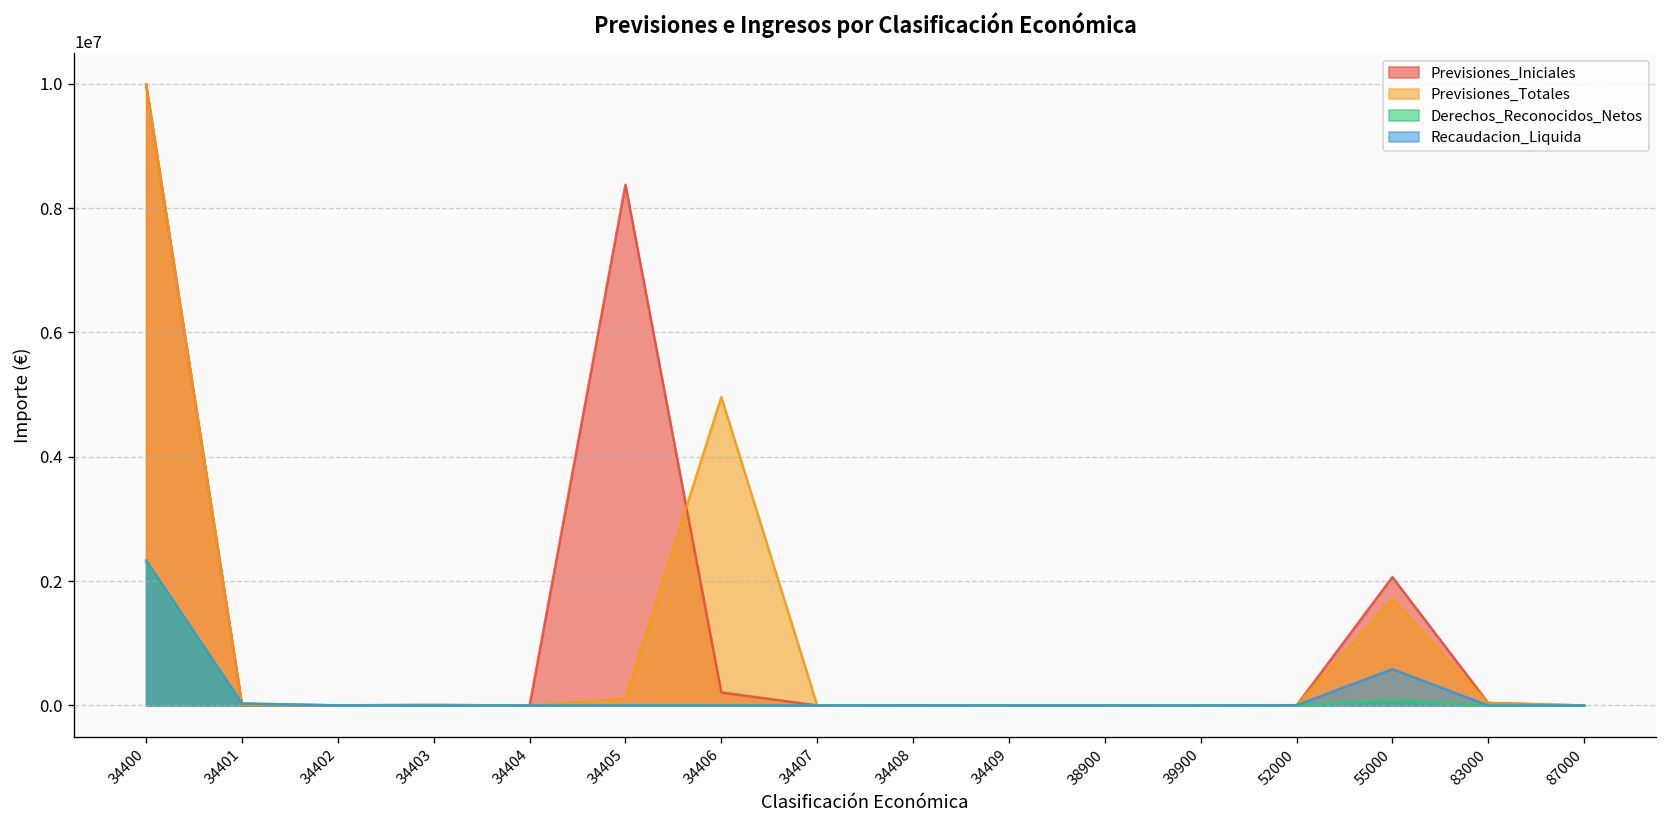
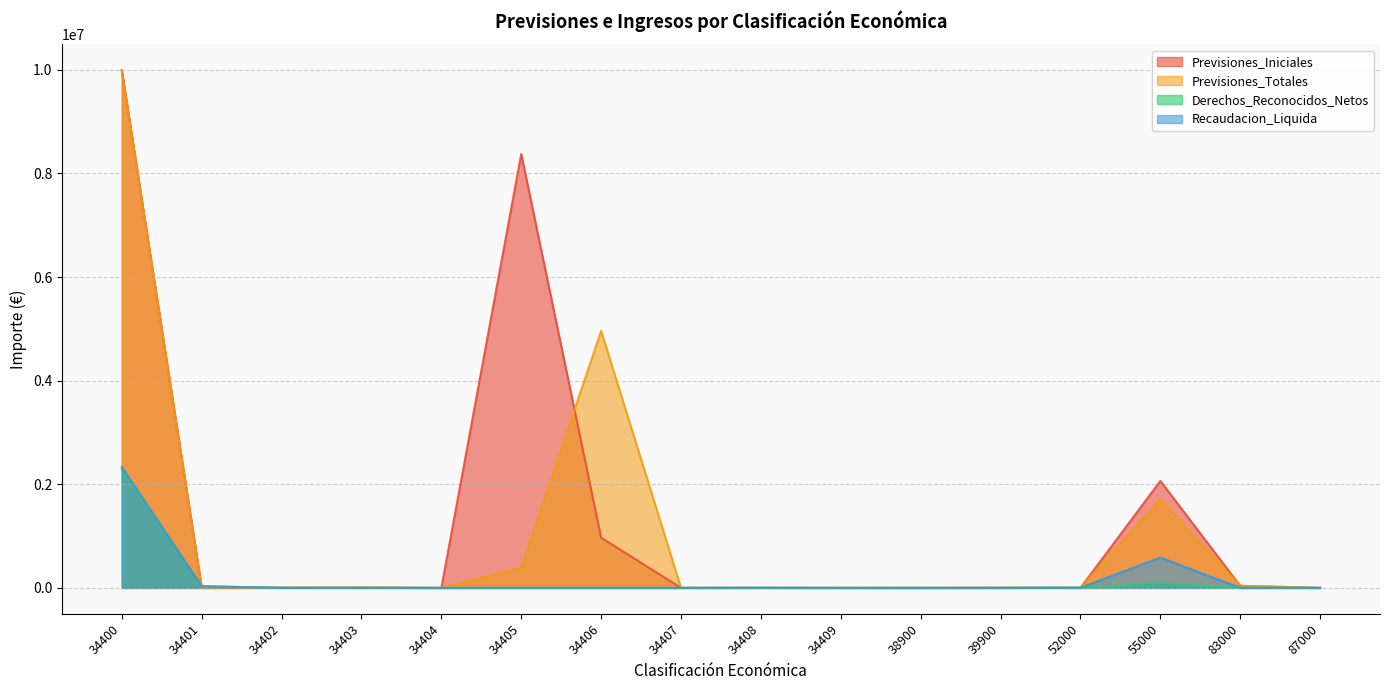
Previsiones_Totales, 34405: 100000 -> 400000
Previsiones_Iniciales, 34406: 200000 -> 1000000
